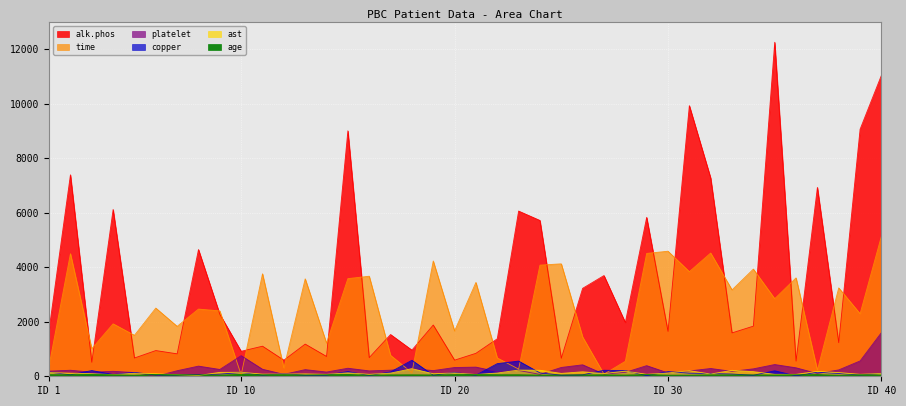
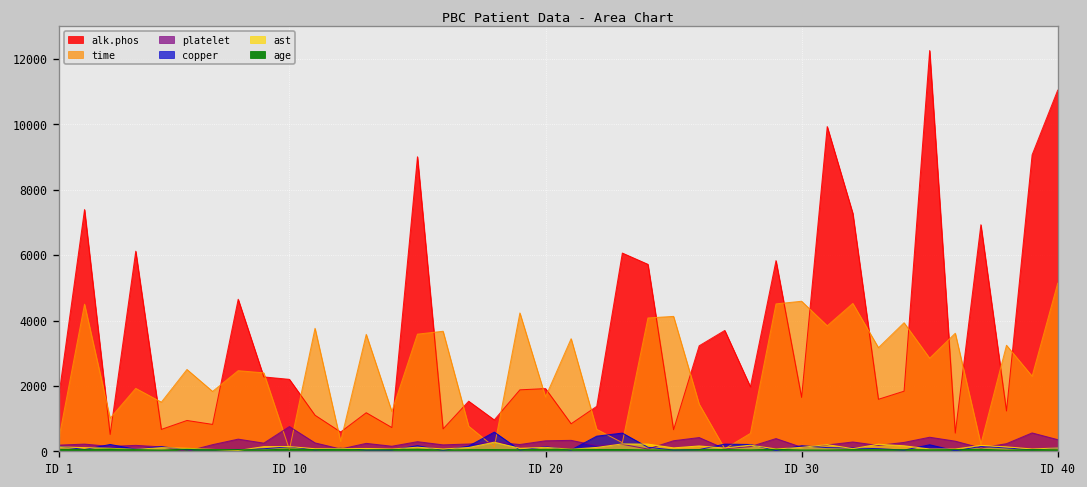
alk.phos, ID 10: 900 -> 2200
alk.phos, ID 20: 600 -> 1900
platelet, ID 40: 1600 -> 400
